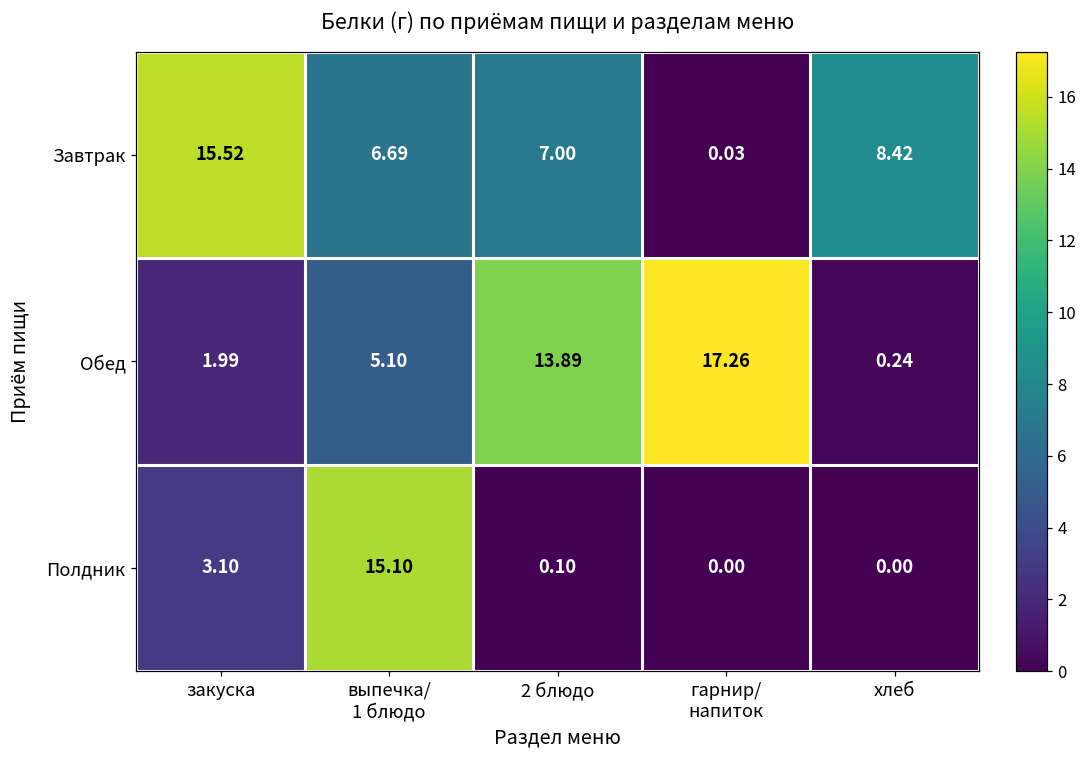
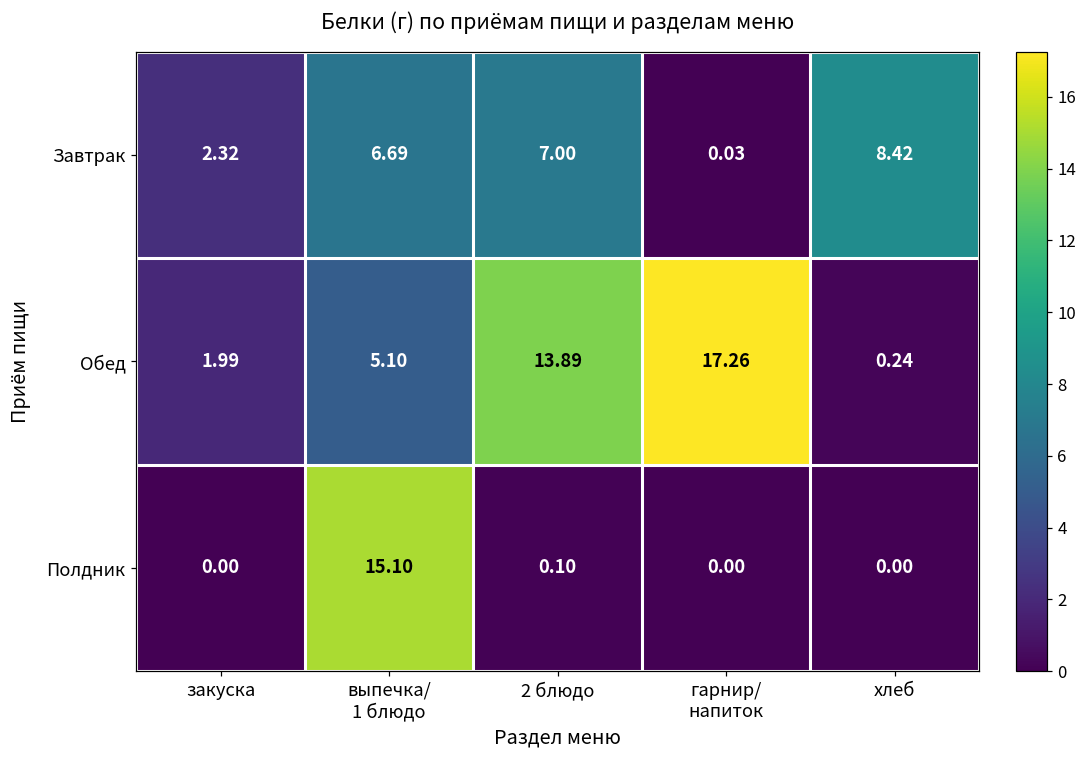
Завтрак, закуска: 15.52 -> 2.32
Полдник, закуска: 3.10 -> 0.00
